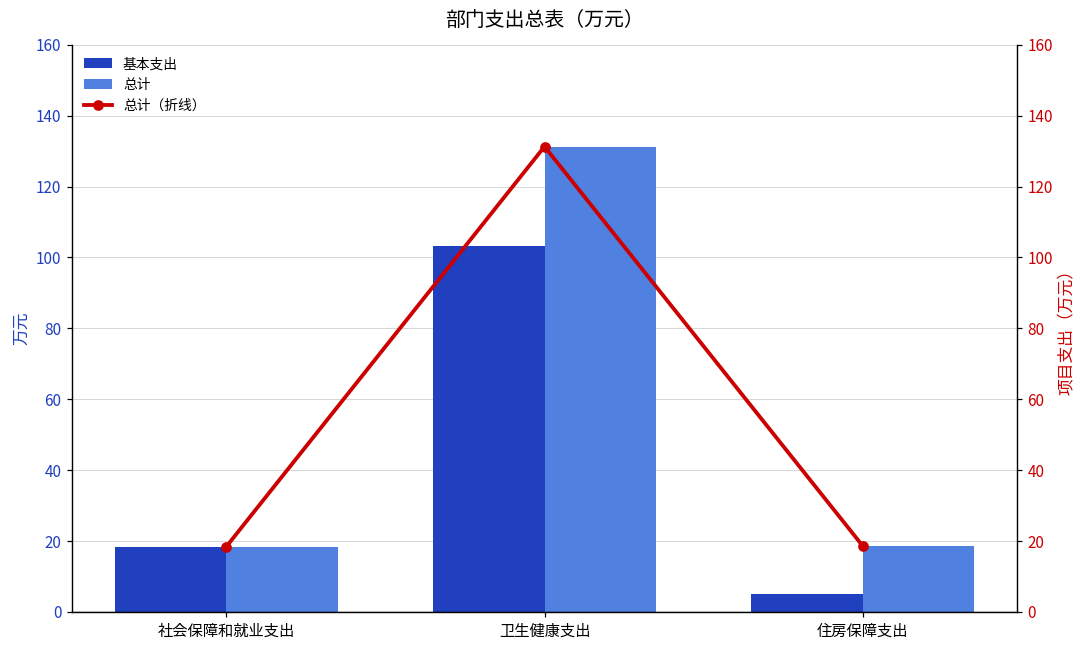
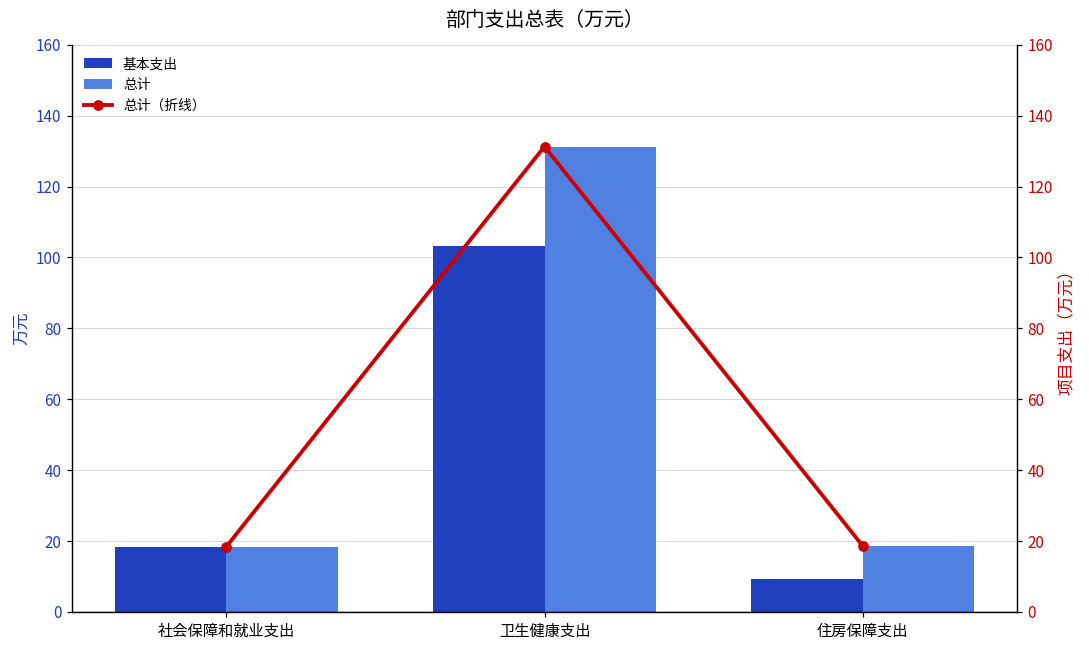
基本支出, 住房保障支出: 5 -> 9
